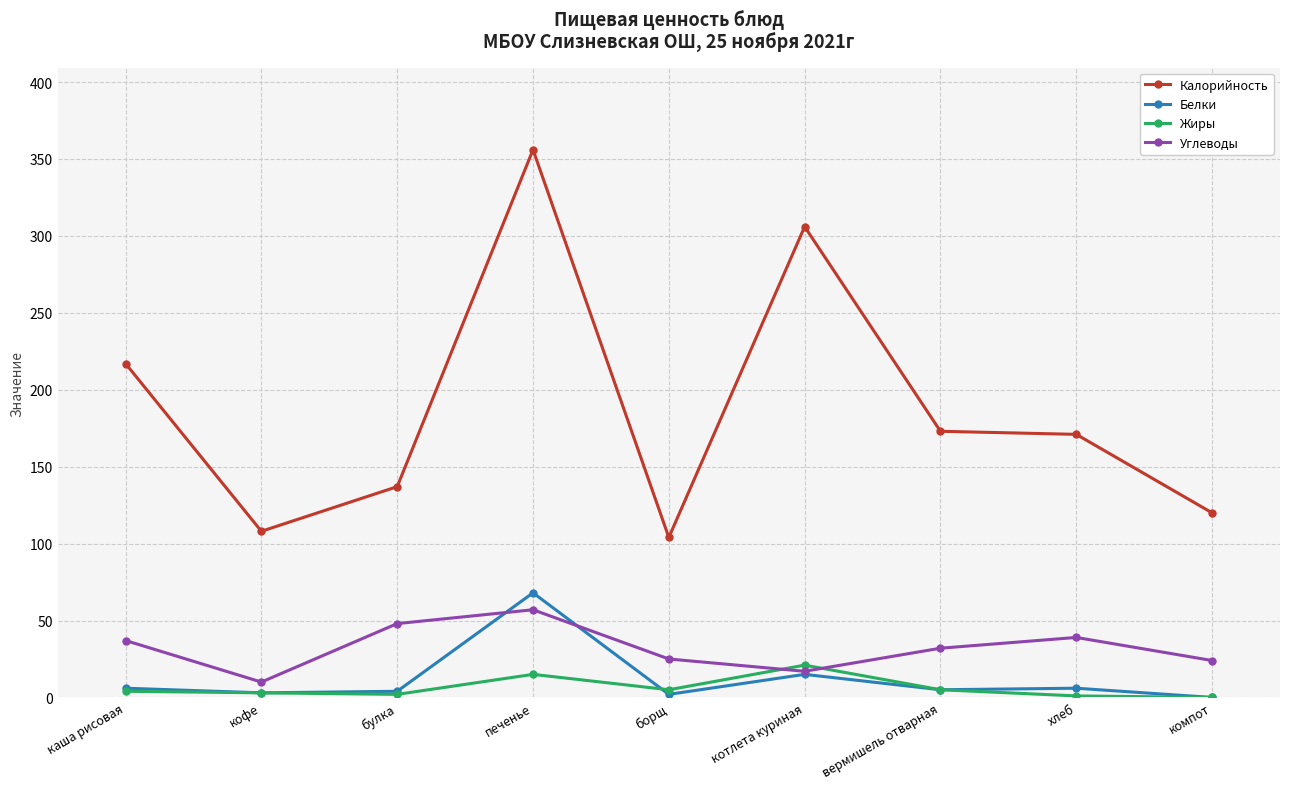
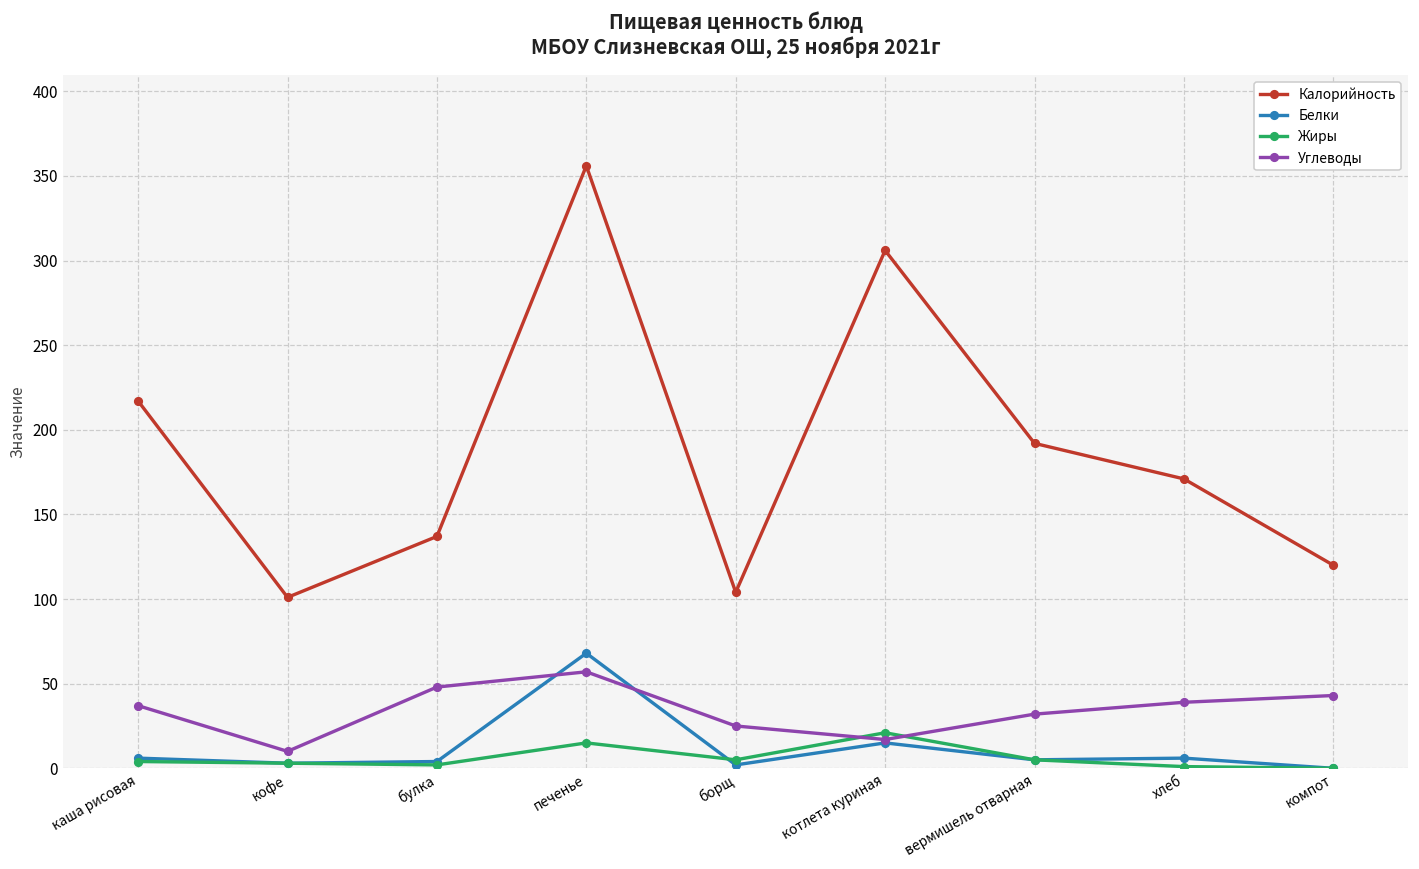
Калорийность, кофе: 108 -> 101
Калорийность, вермишель отварная: 173 -> 192
Углеводы, компот: 24 -> 43
